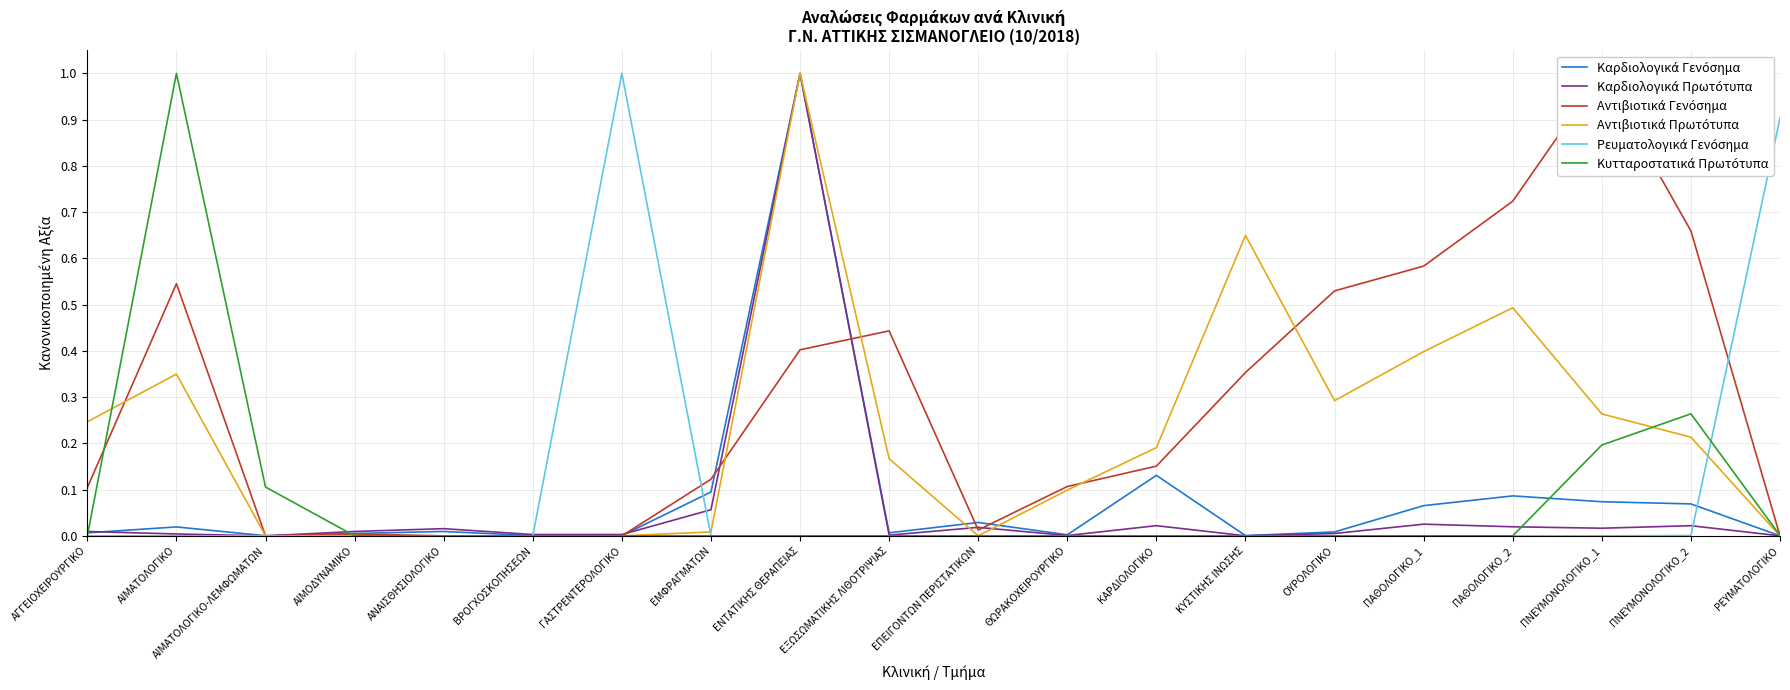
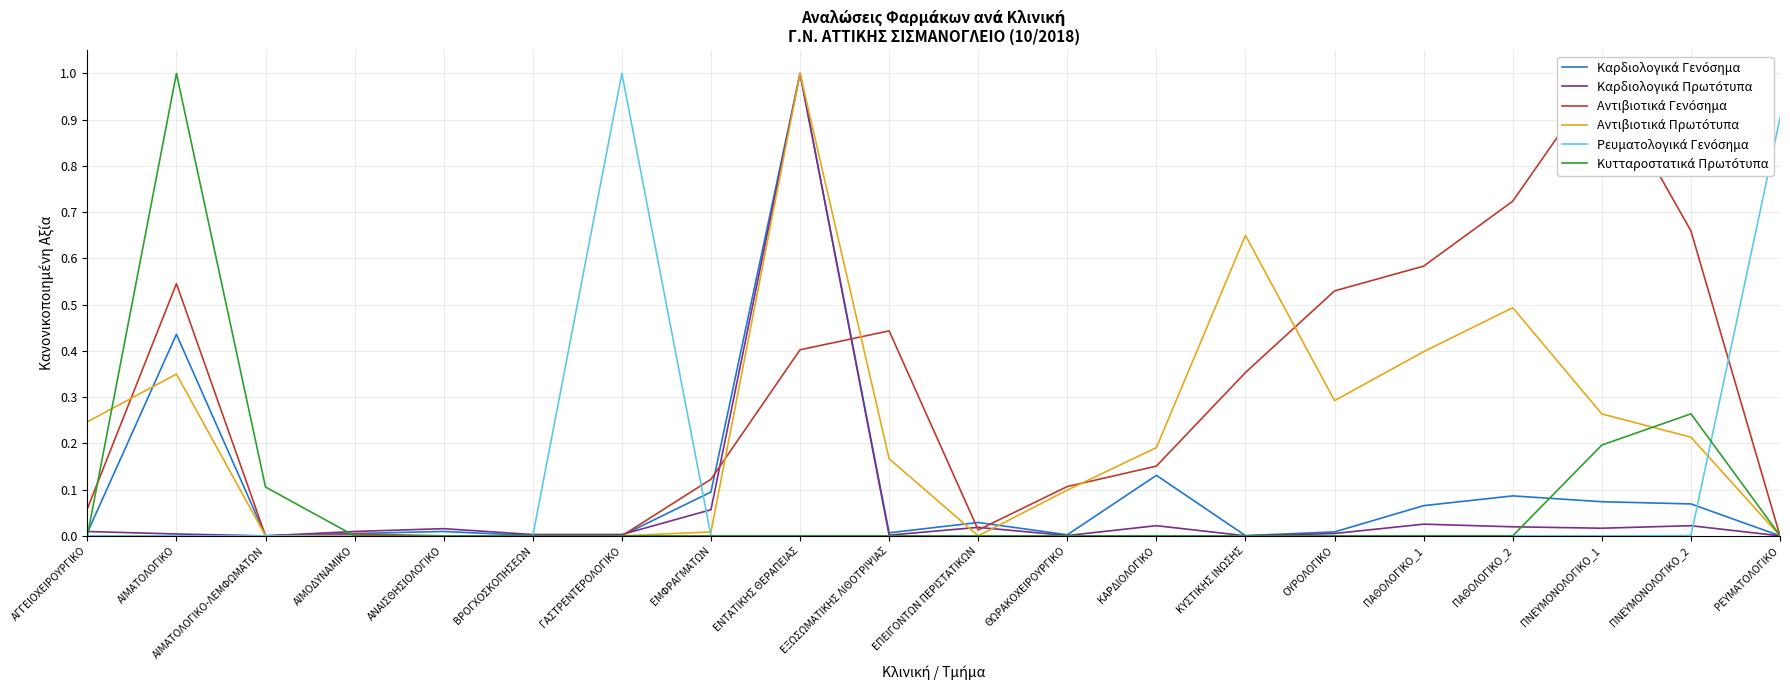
Αντιβιοτικά Γενόσημα, ΑΓΓΕΙΟΧΕΙΡΟΥΡΓΙΚΟ: 0.10 -> 0.06
Καρδιολογικά Γενόσημα, ΑΙΜΑΤΟΛΟΓΙΚΟ: 0.02 -> 0.44
